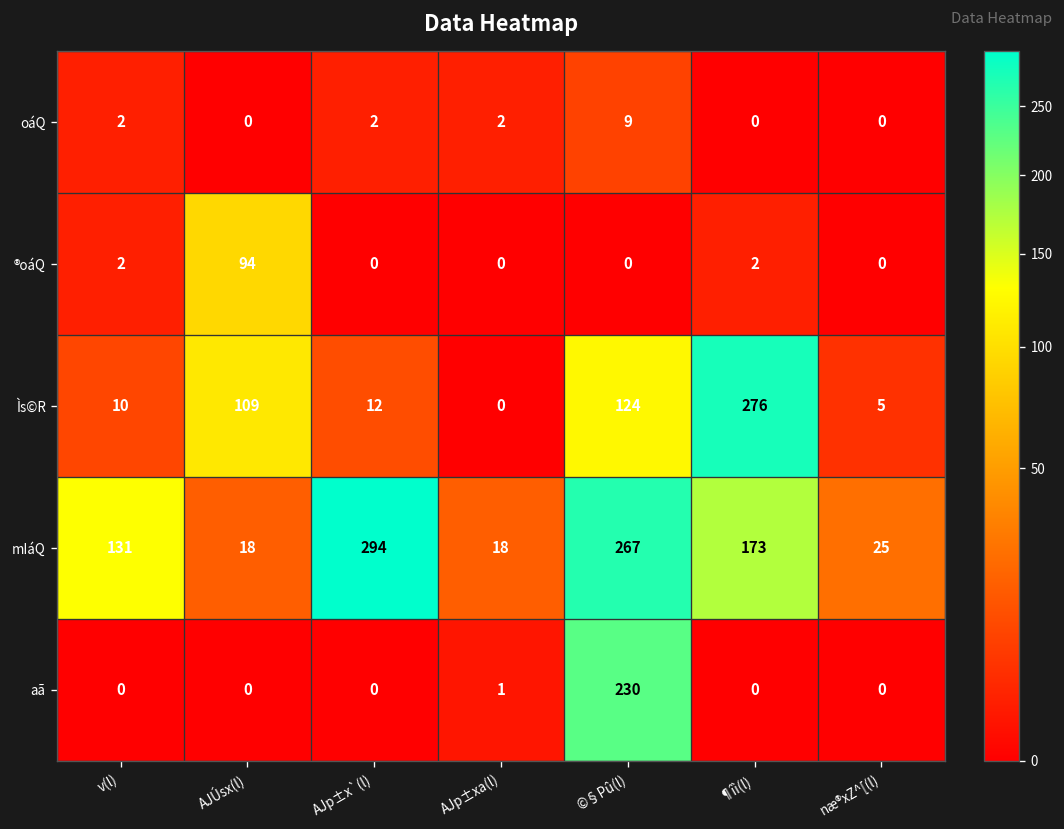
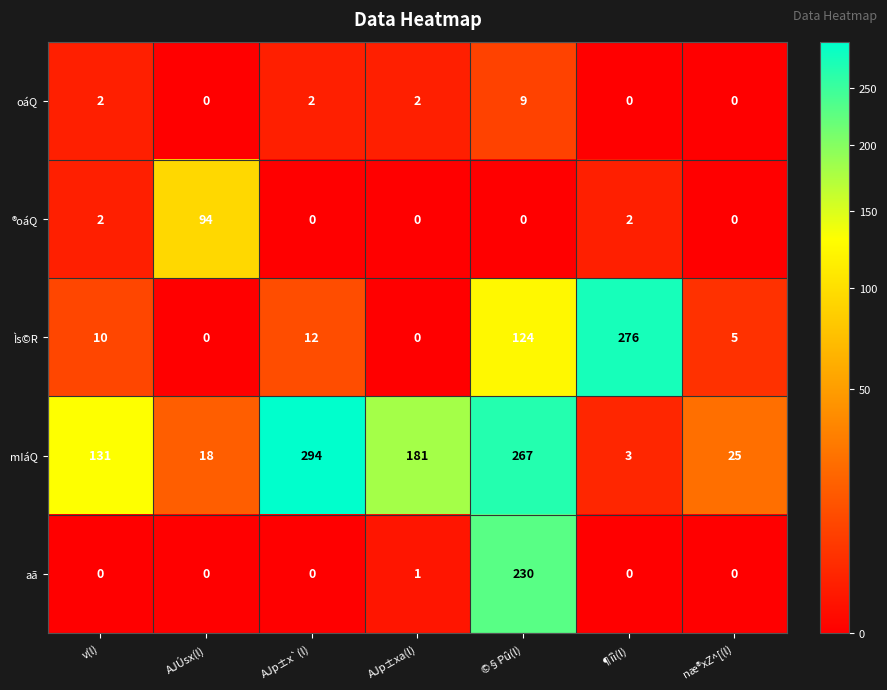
Ìs©R, AJÚsx(l): 109 -> 0
mIáQ, AJp±xa(l): 18 -> 181
mIáQ, ¶îì(l): 173 -> 3
